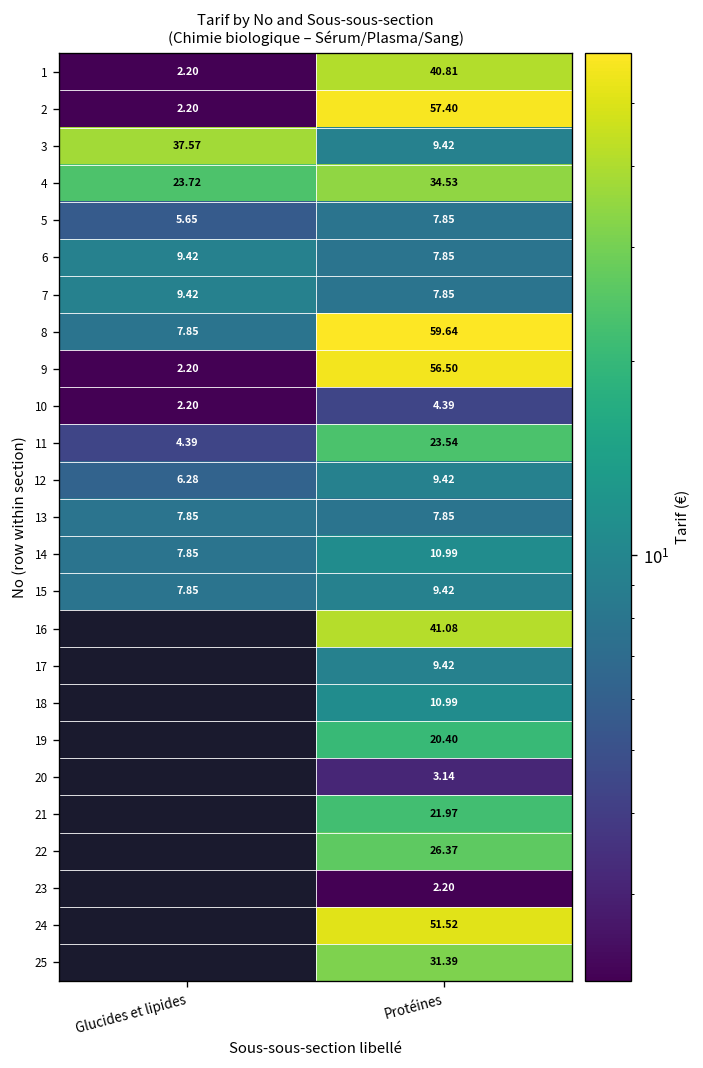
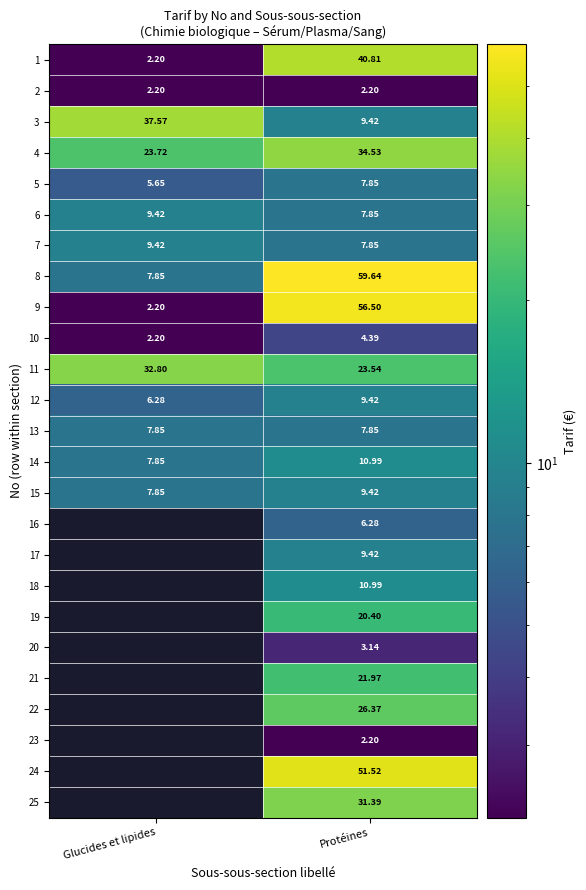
2, Protéines: 57.40 -> 2.20
11, Glucides et lipides: 4.39 -> 32.80
16, Protéines: 41.08 -> 6.28
